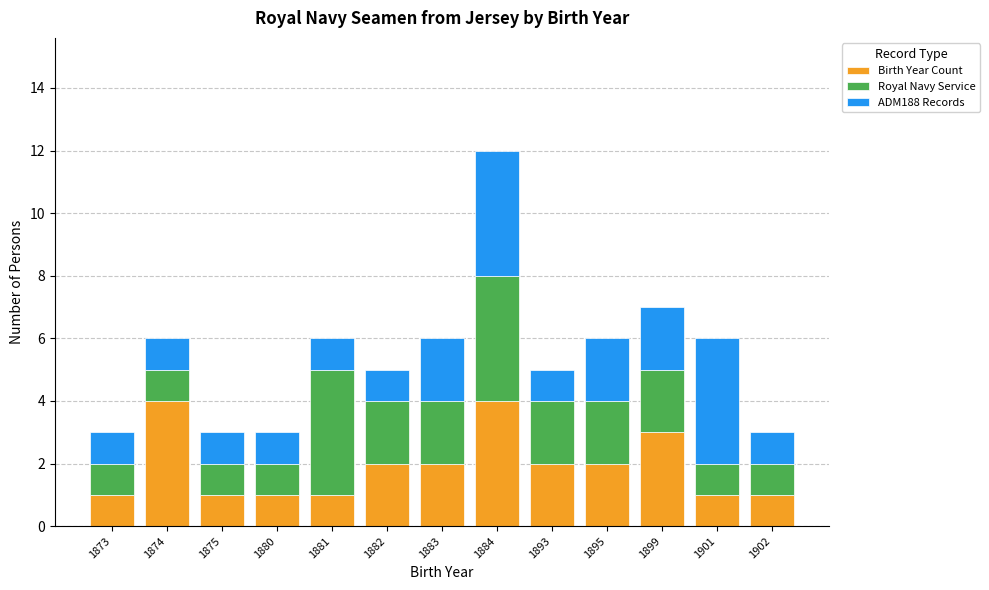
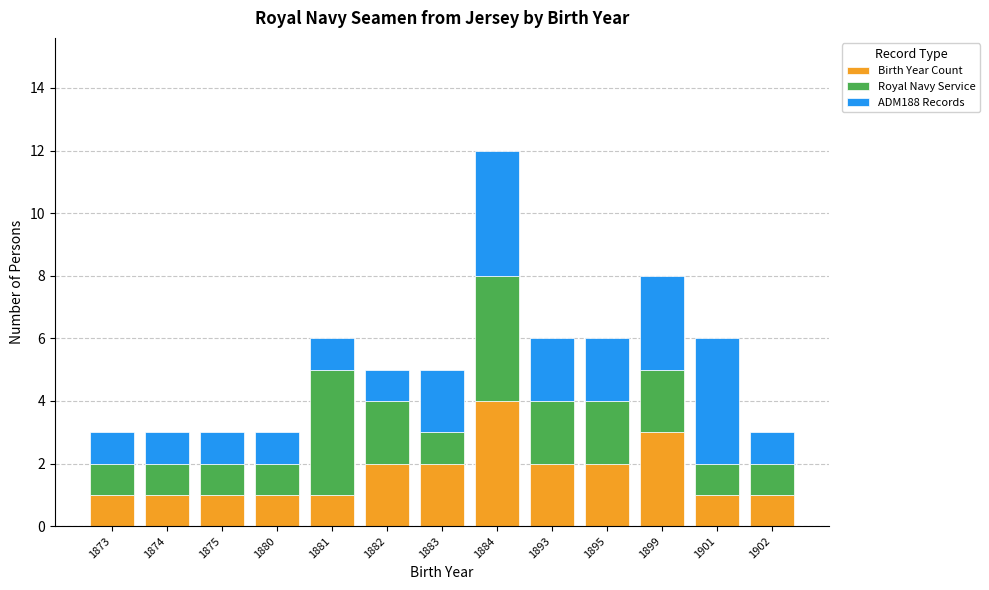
Birth Year Count, 1874: 4 -> 1
Royal Navy Service, 1883: 2 -> 1
ADM188 Records, 1893: 1 -> 2
ADM188 Records, 1899: 2 -> 3
